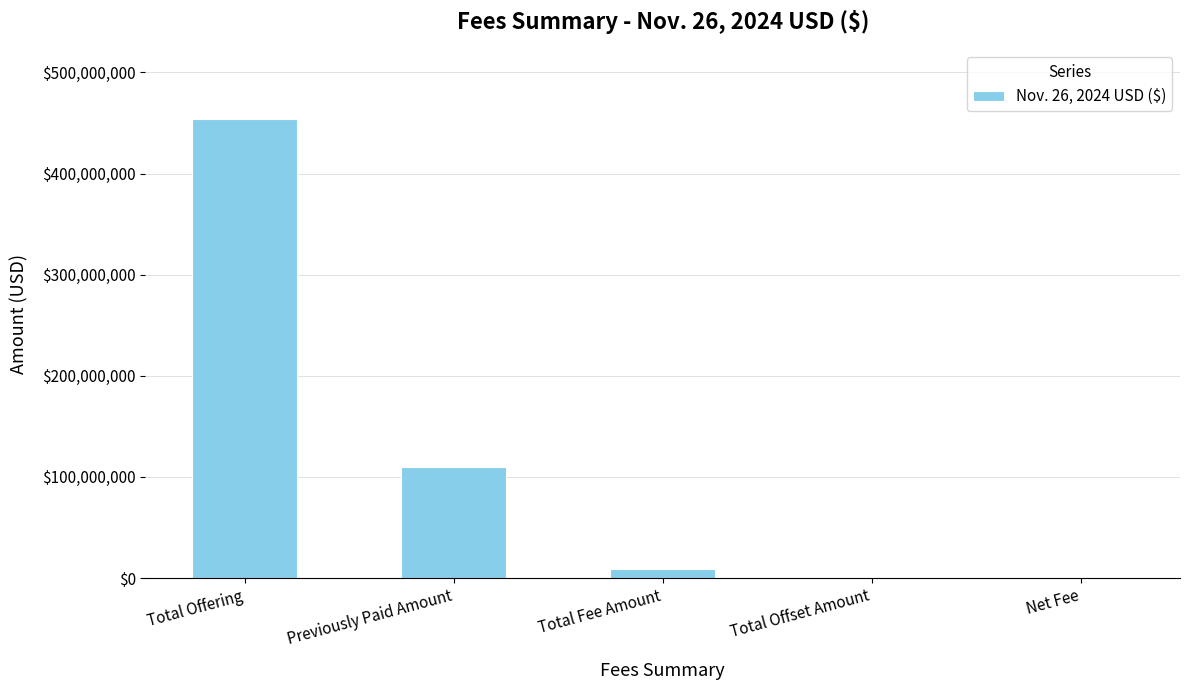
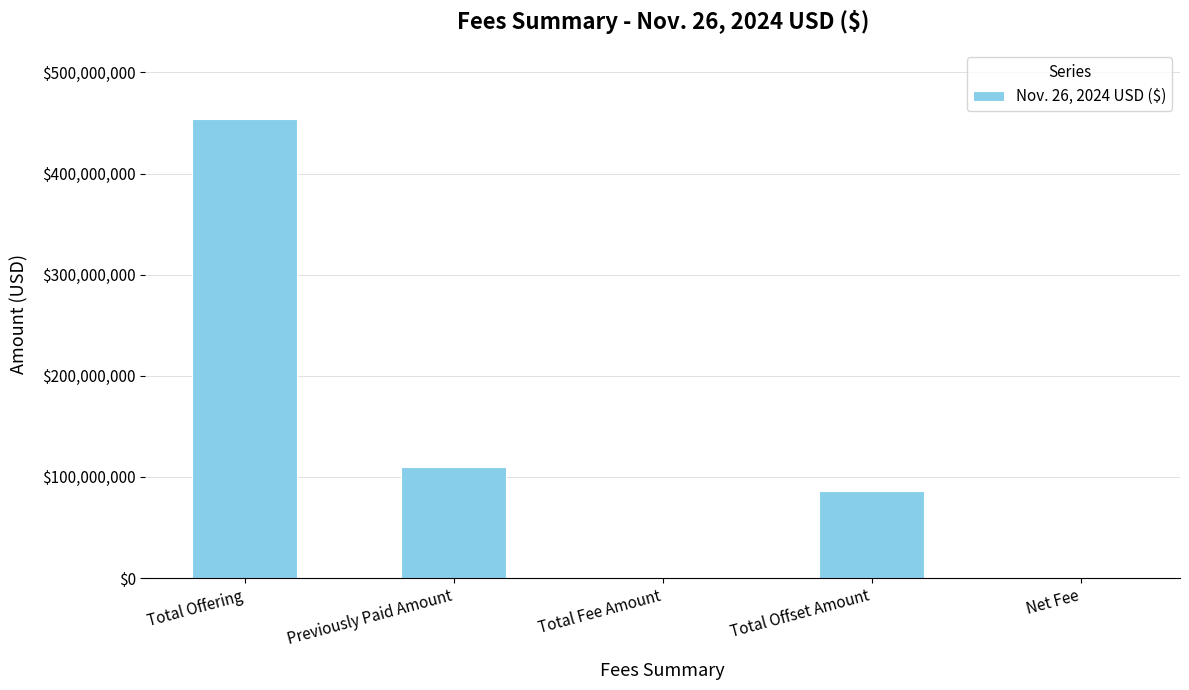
Total Fee Amount: $9,000,000 -> $0
Total Offset Amount: $0 -> $86,000,000
